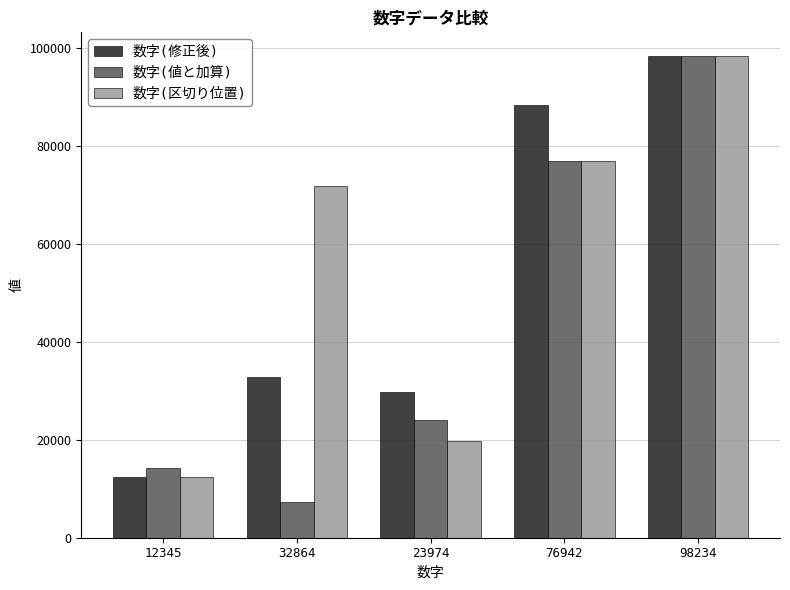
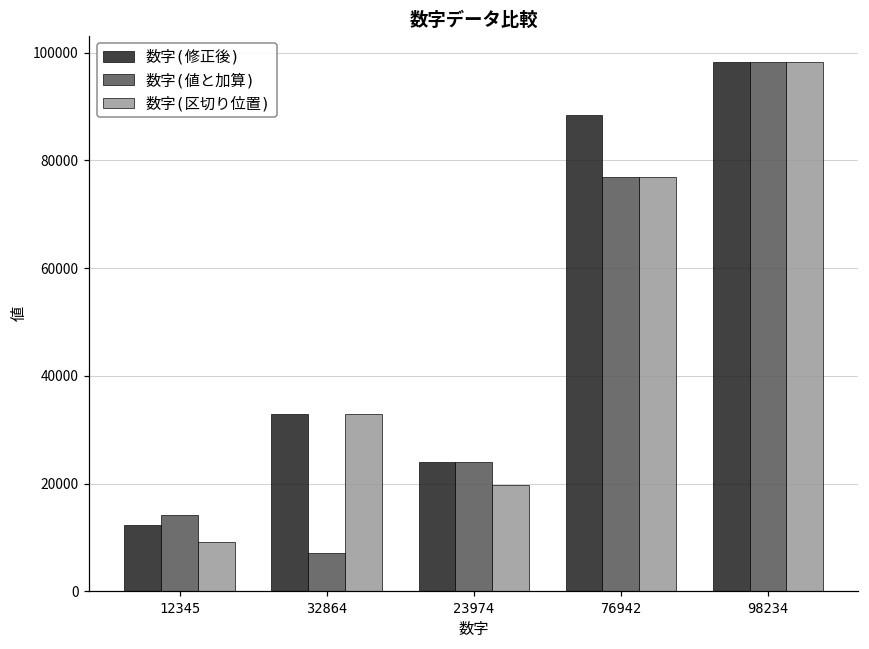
数字(区切り位置), 12345: 12000 -> 9000
数字(区切り位置), 32864: 72000 -> 33000
数字(修正後), 23974: 30000 -> 24000
